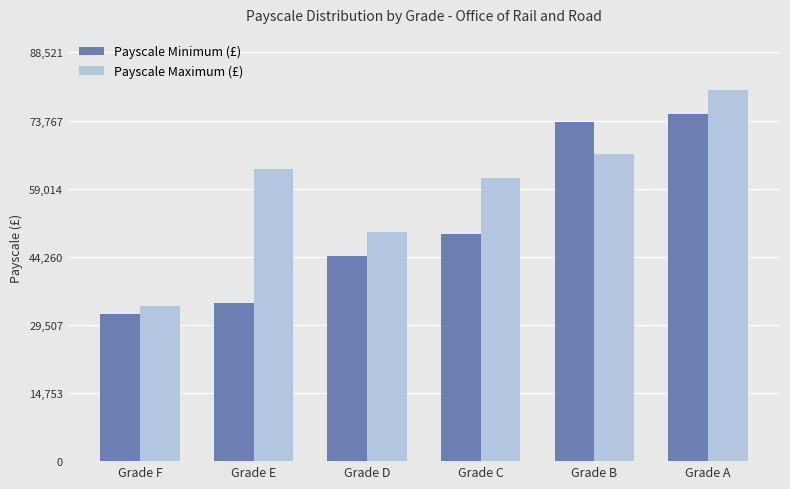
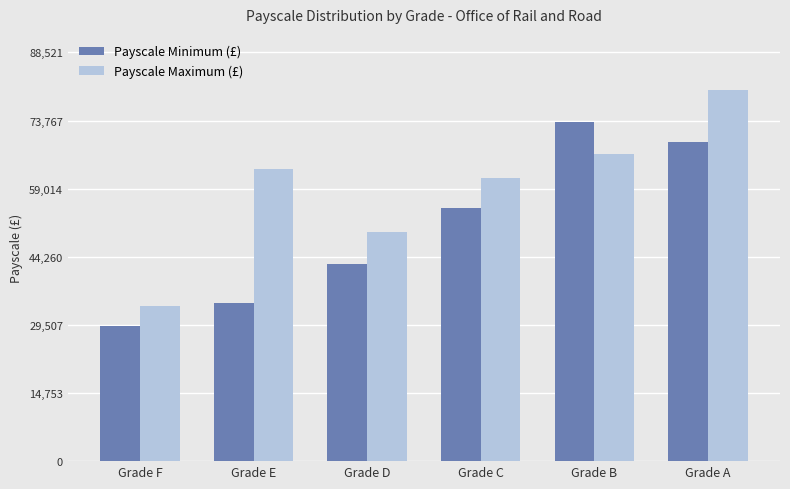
Payscale Minimum (£), Grade F: 32,000 -> 29,000
Payscale Minimum (£), Grade D: 44,000 -> 43,000
Payscale Minimum (£), Grade C: 49,000 -> 55,000
Payscale Minimum (£), Grade A: 75,000 -> 69,000
